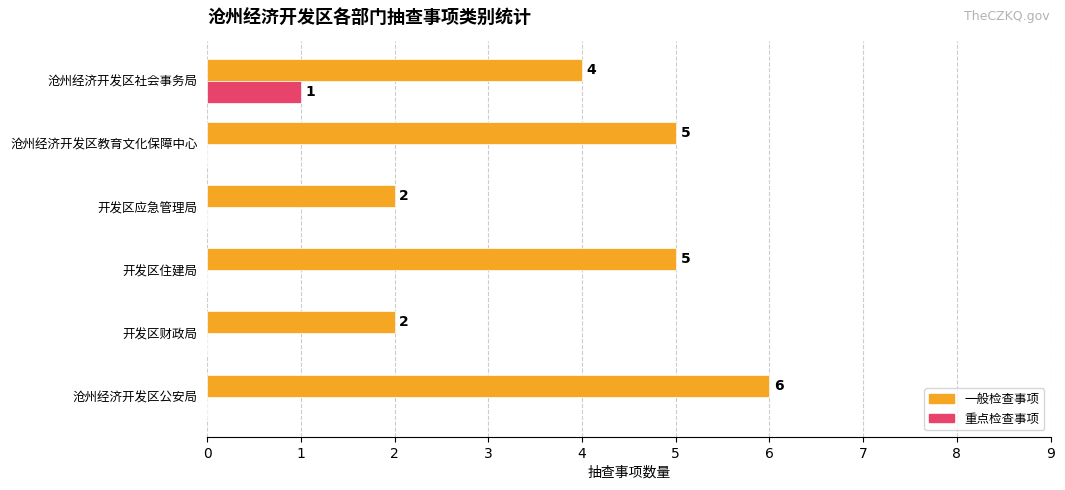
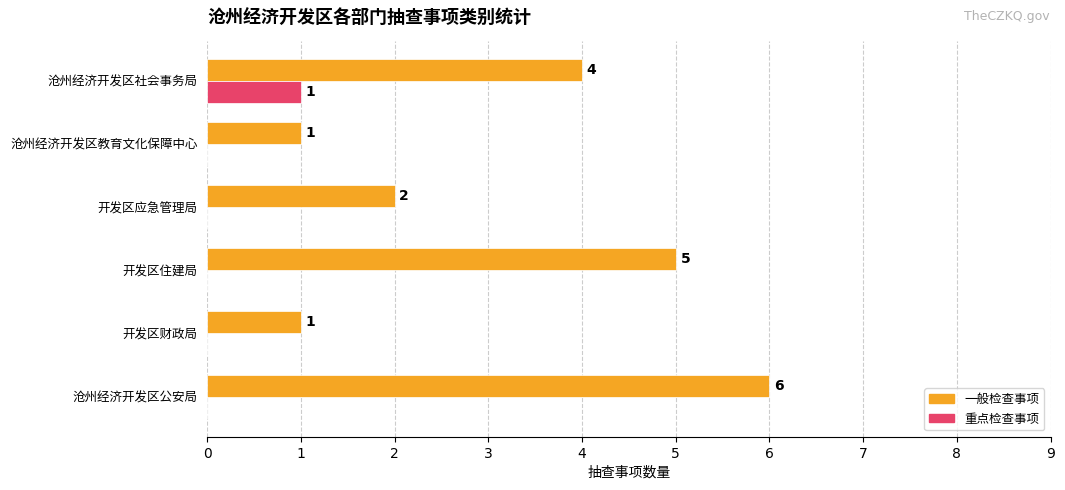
一般检查事项, 沧州经济开发区教育文化保障中心: 5 -> 1
一般检查事项, 开发区财政局: 2 -> 1
